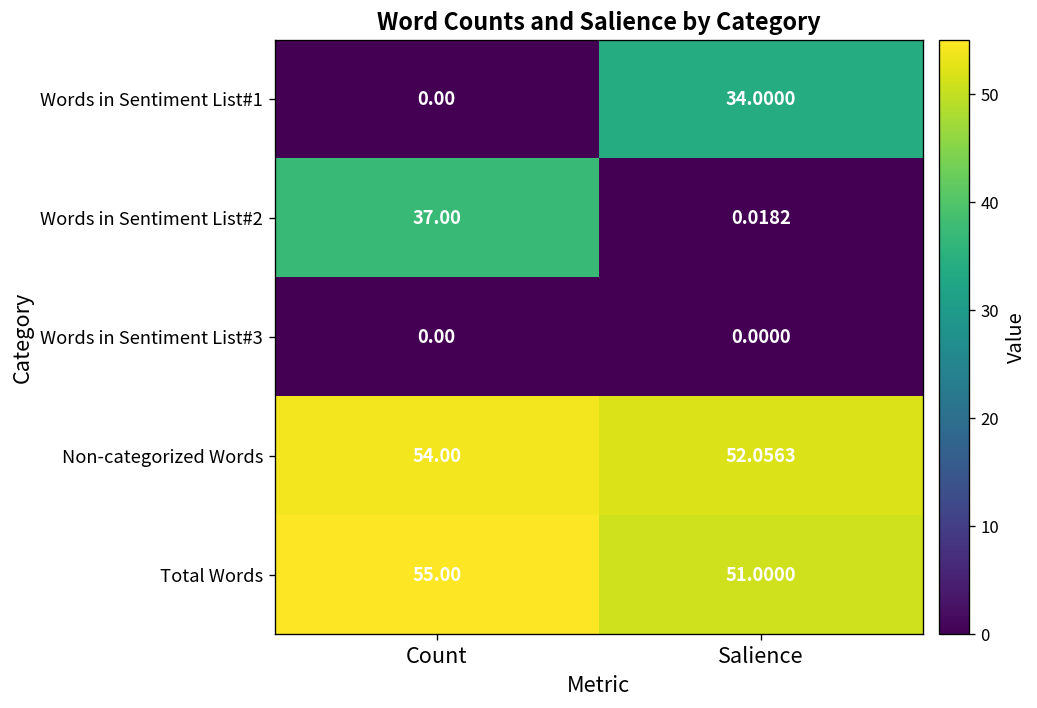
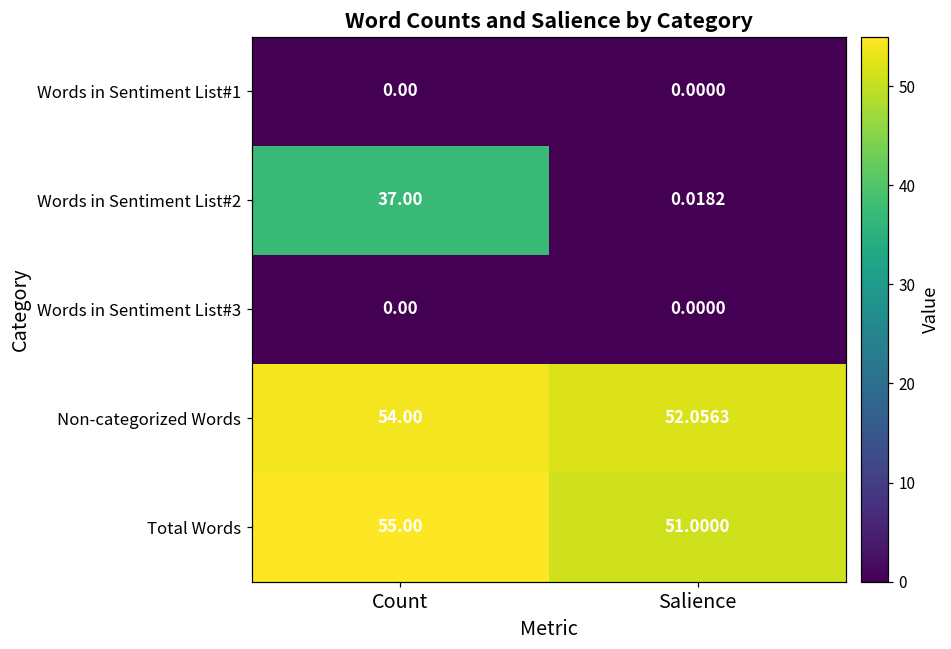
Words in Sentiment List#1, Salience: 34.0000 -> 0.0000
